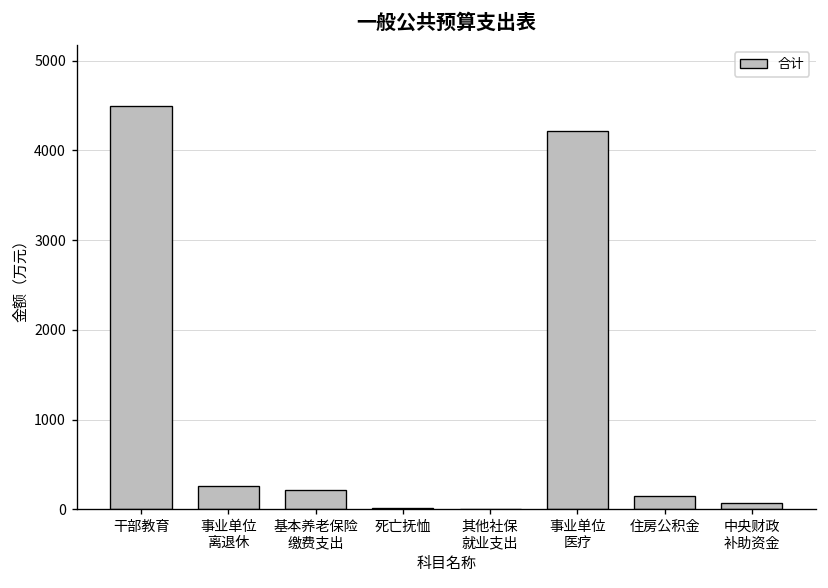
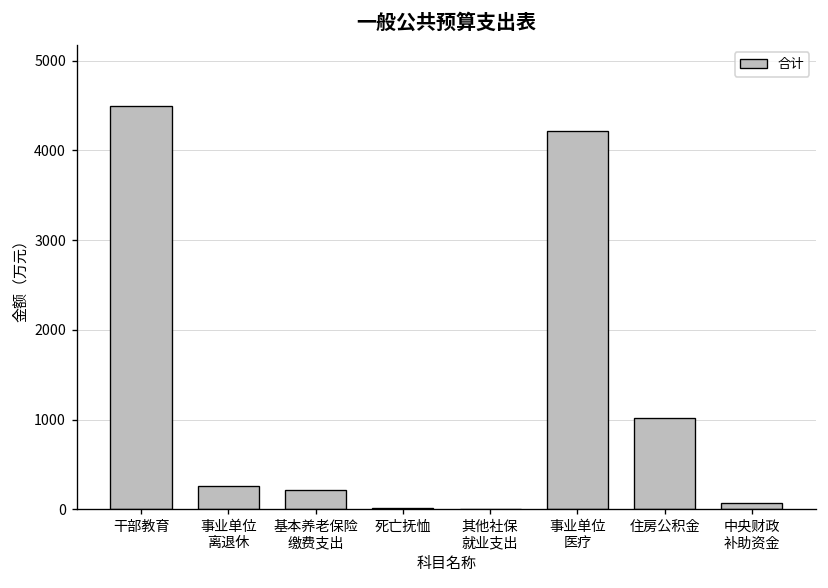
住房公积金: 200 -> 1000
